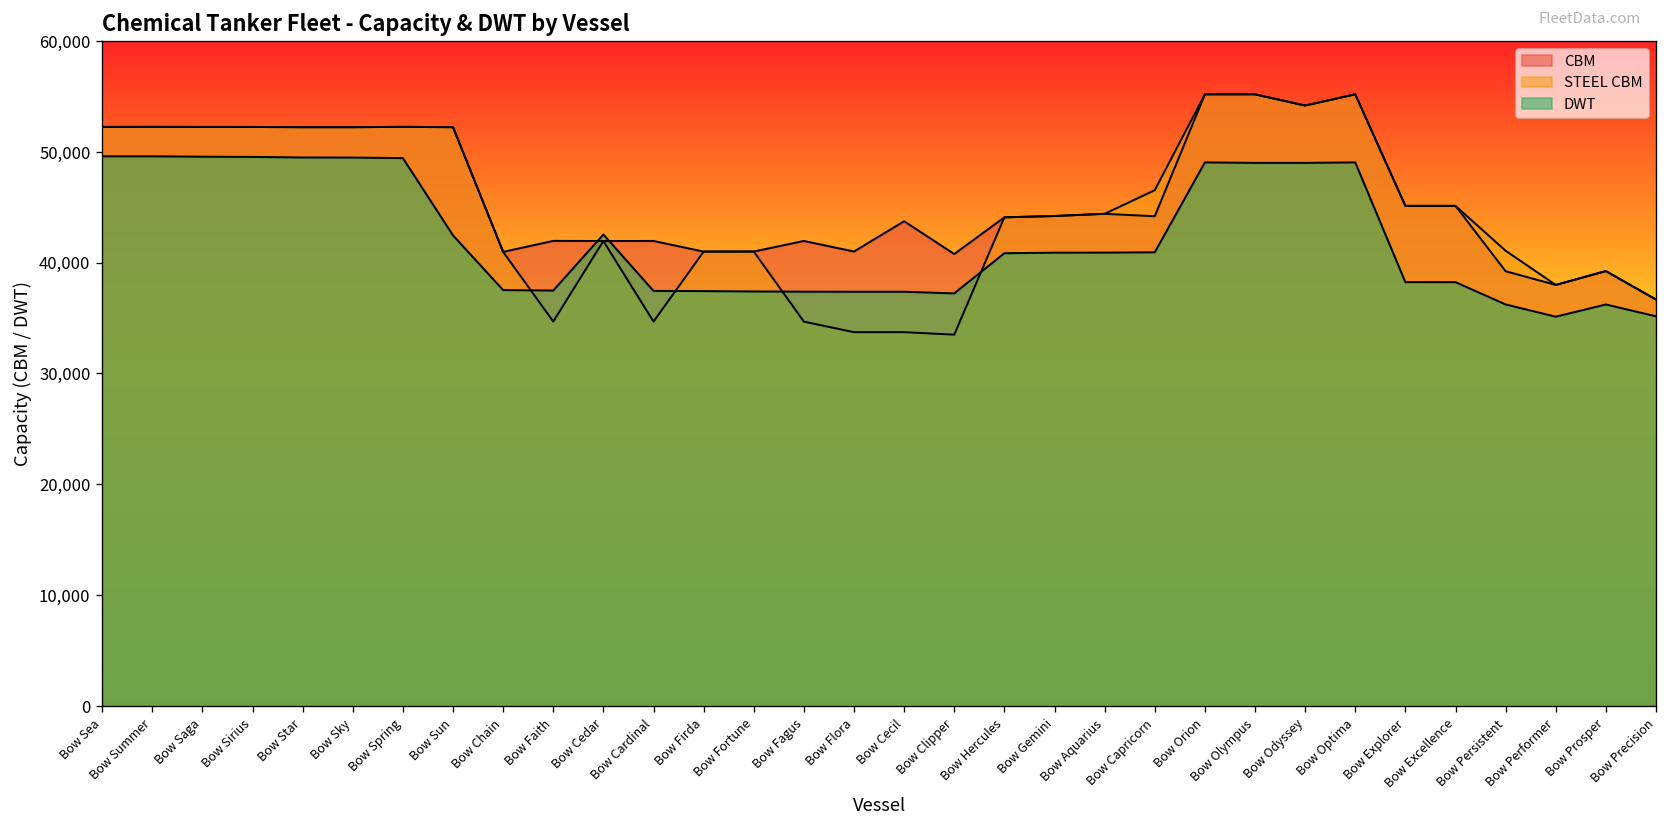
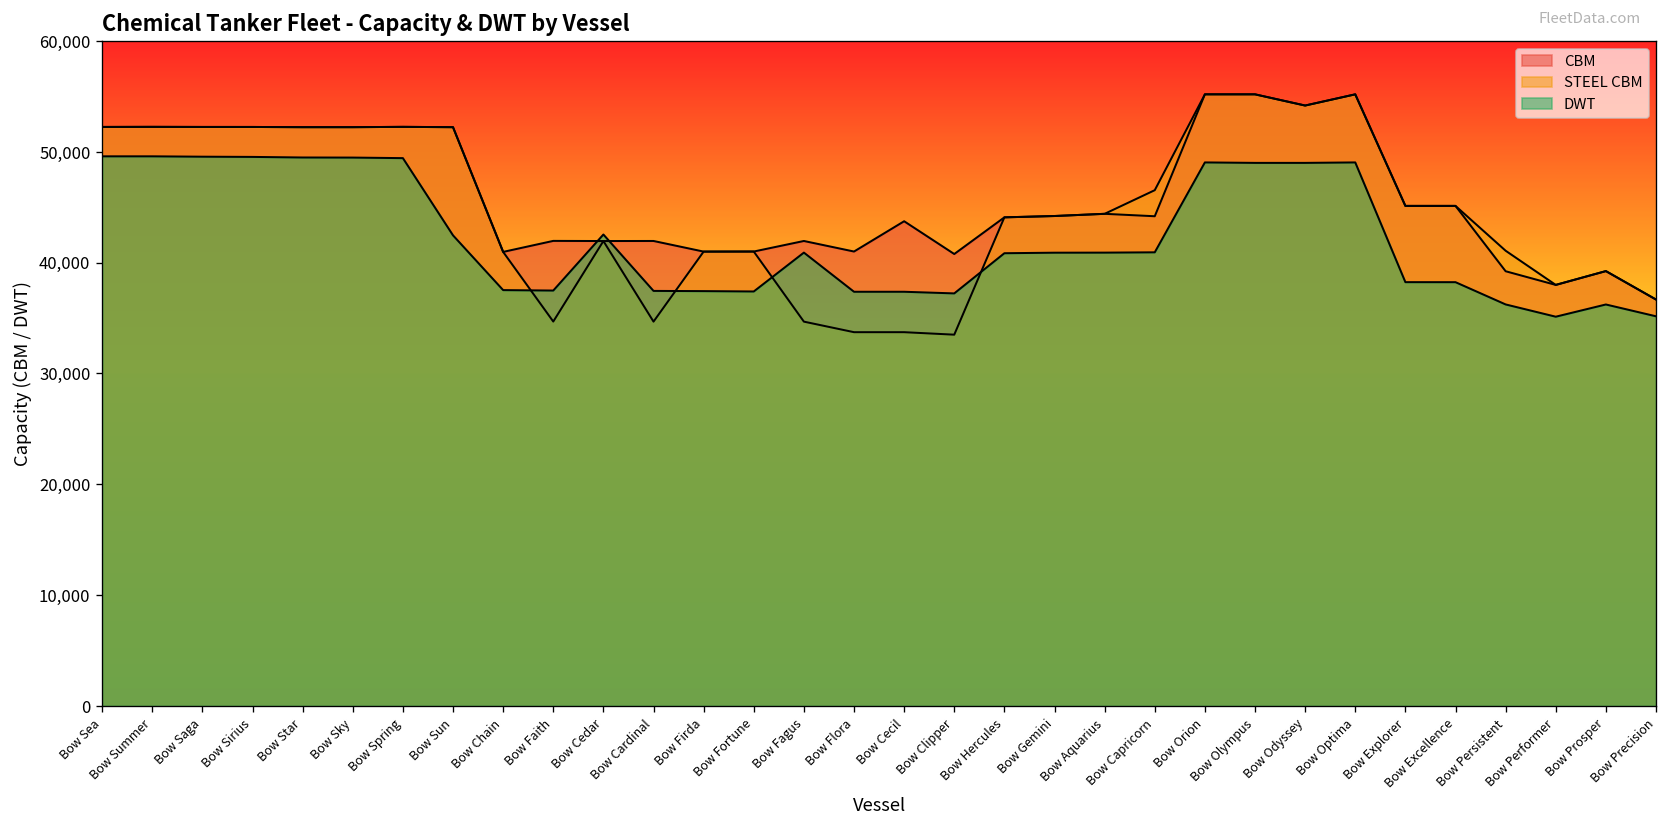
DWT, Bow Fagus: 37,000 -> 41,000
